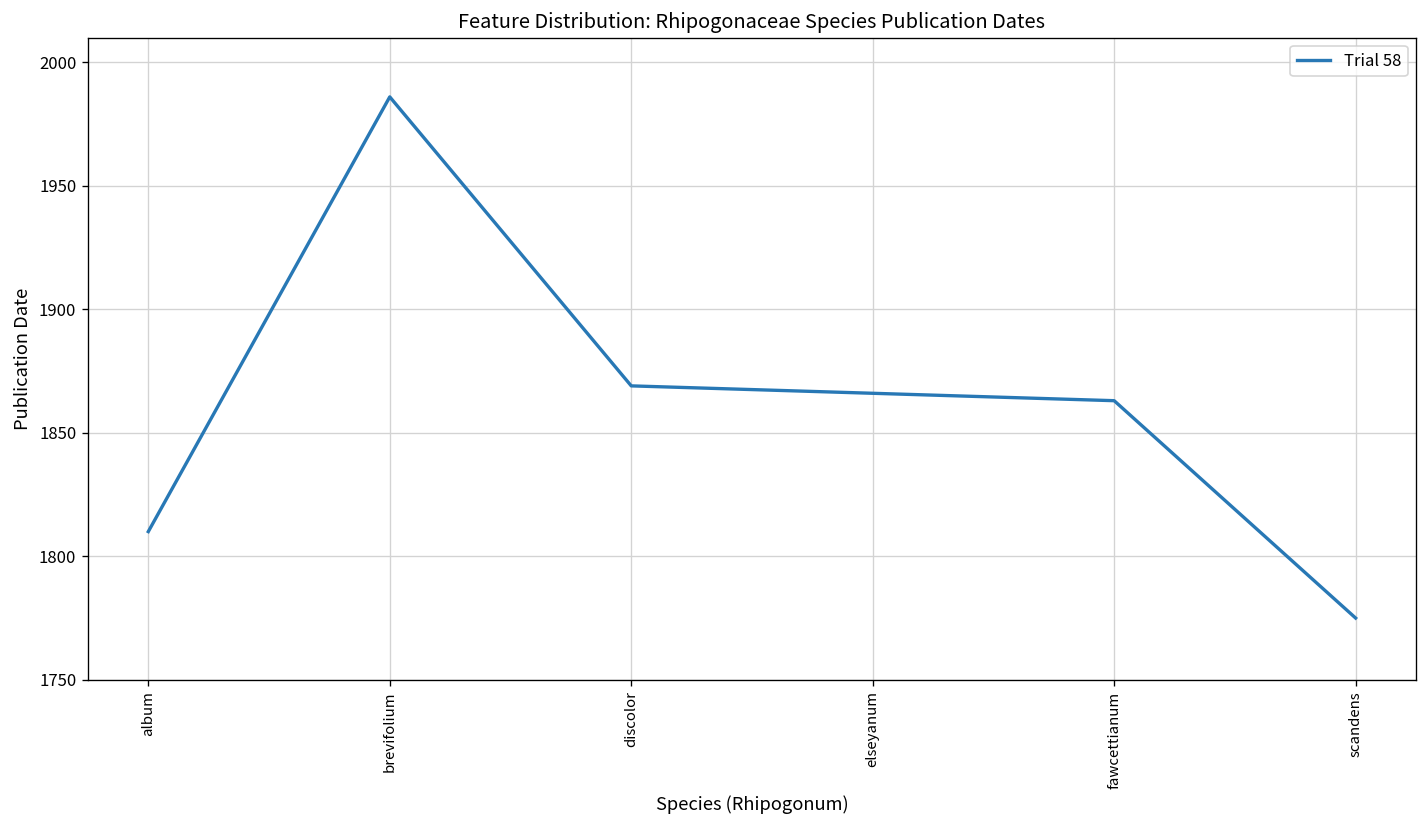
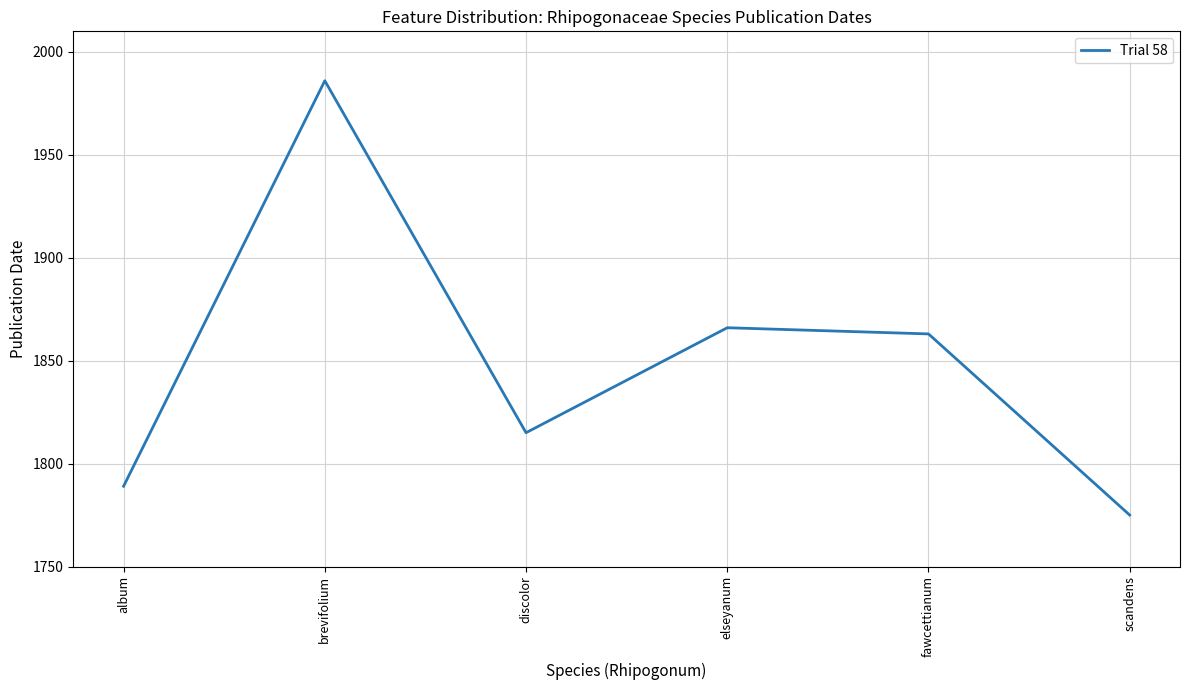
album: 1810 -> 1789
discolor: 1869 -> 1815
